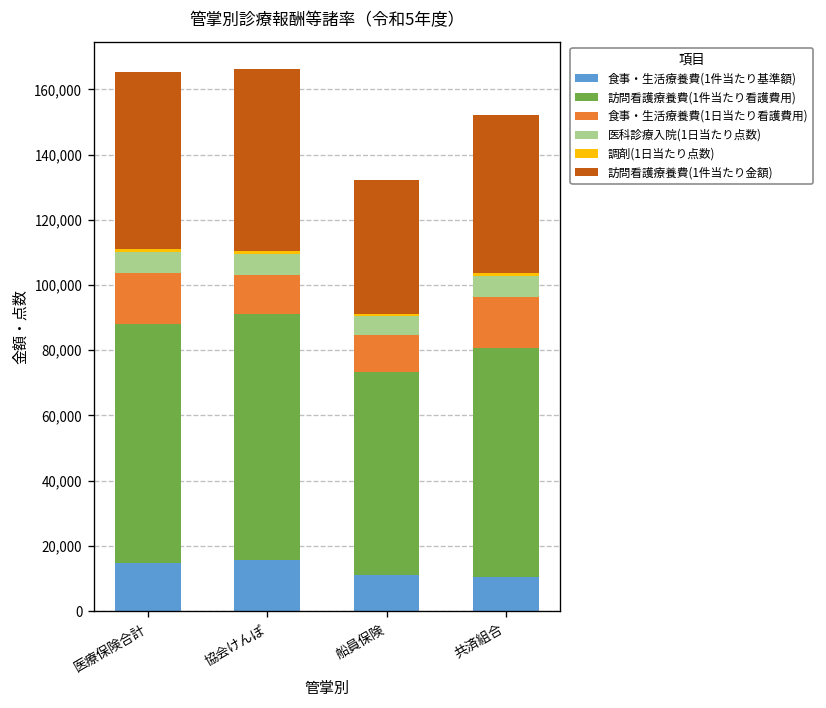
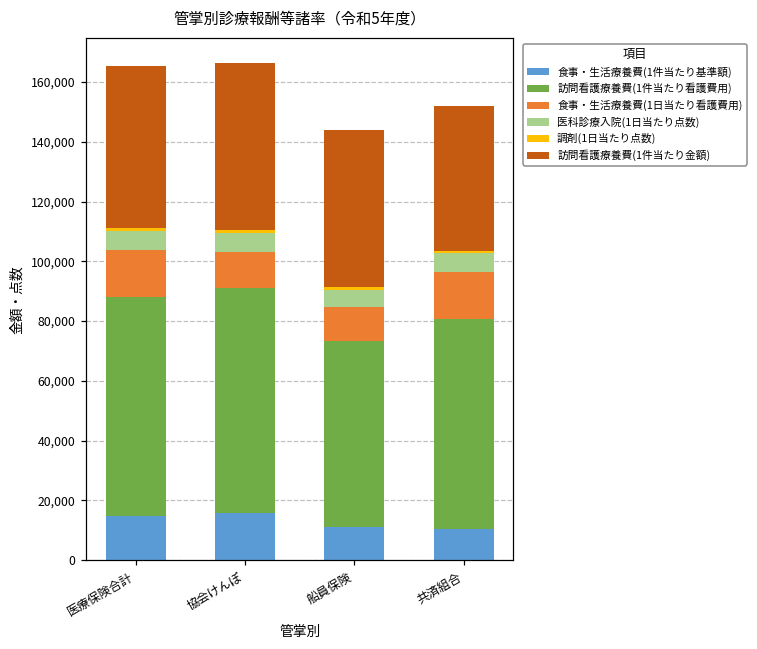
訪問看護療養費(1件当たり金額), 船員保険: 41,000 -> 53,000
